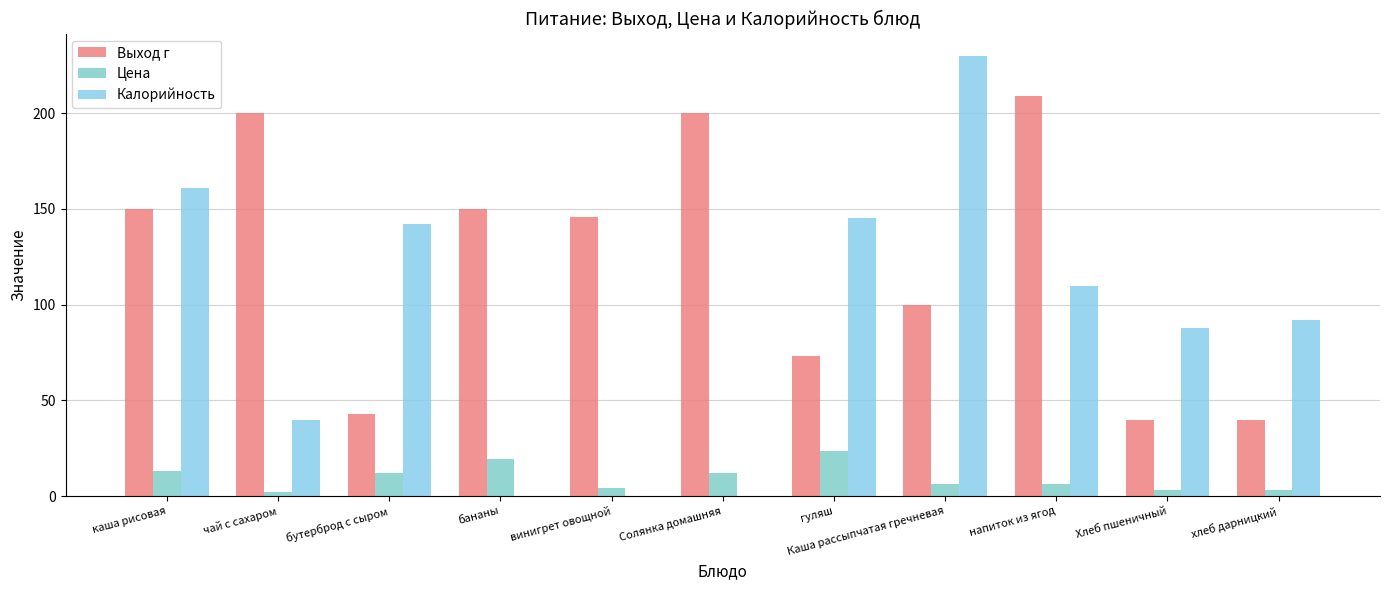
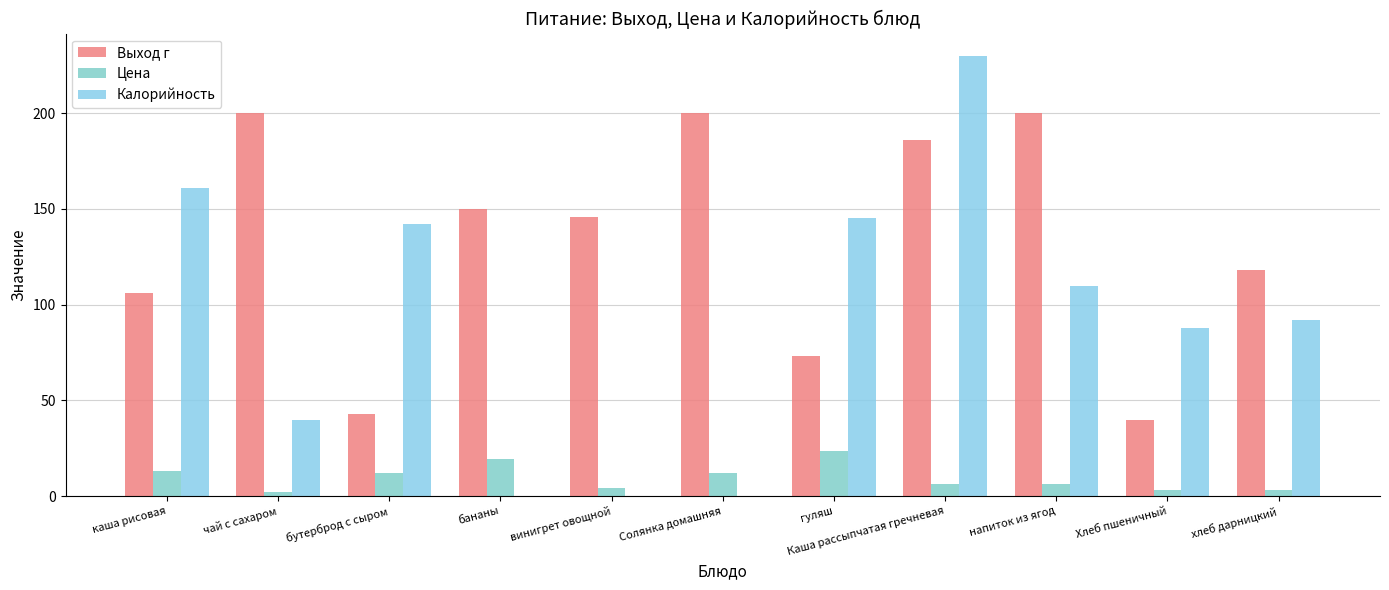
Выход г, каша рисовая: 150 -> 106
Выход г, Каша рассыпчатая гречневая: 100 -> 186
Выход г, напиток из ягод: 209 -> 200
Выход г, хлеб дарницкий: 40 -> 118
